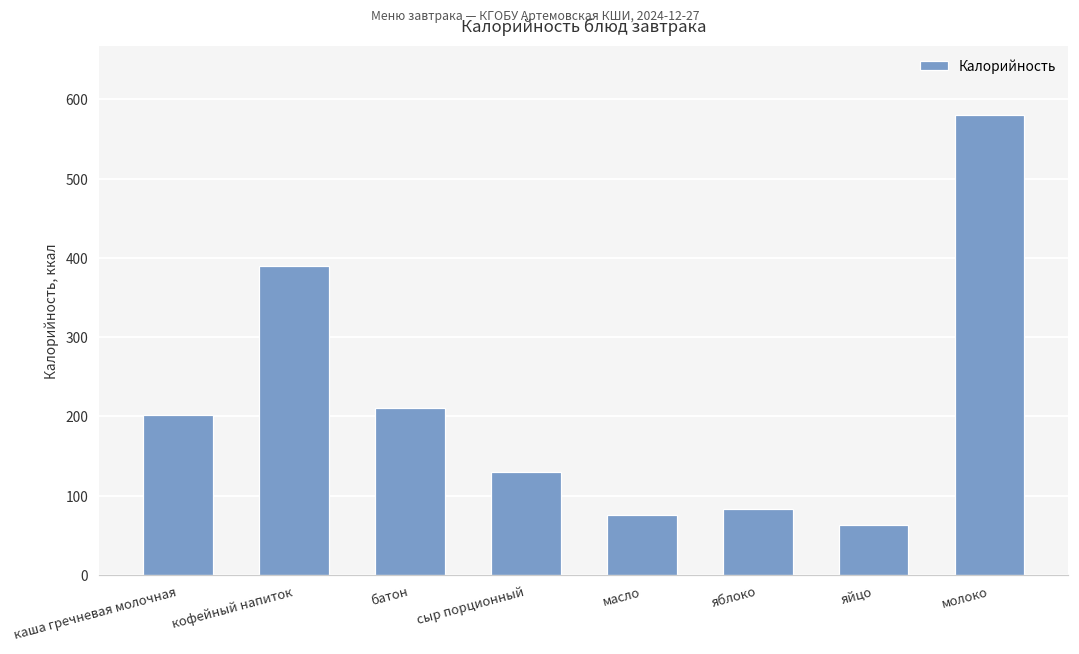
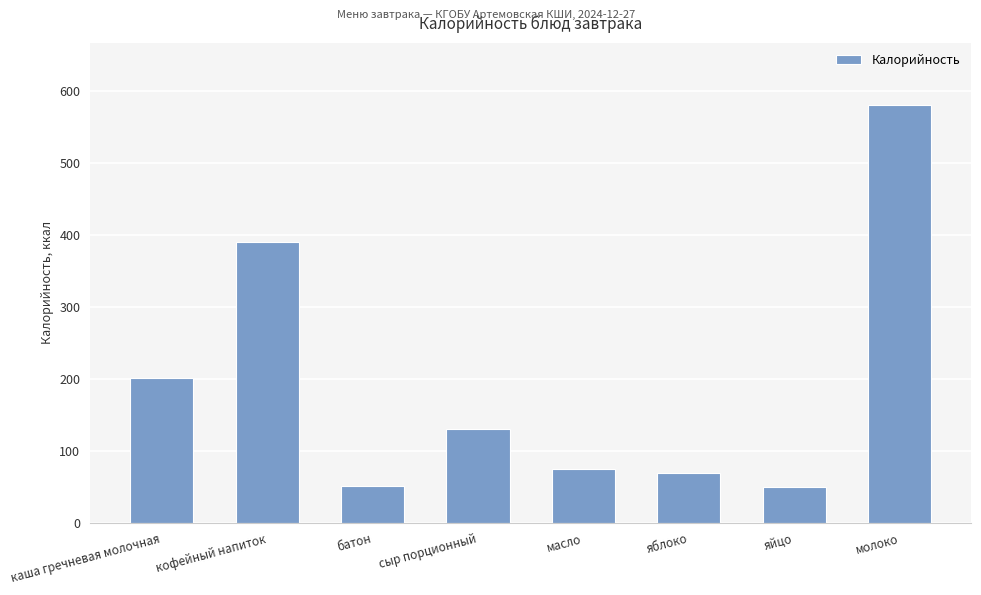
батон: 210 -> 50
яблоко: 80 -> 70
яйцо: 60 -> 50
